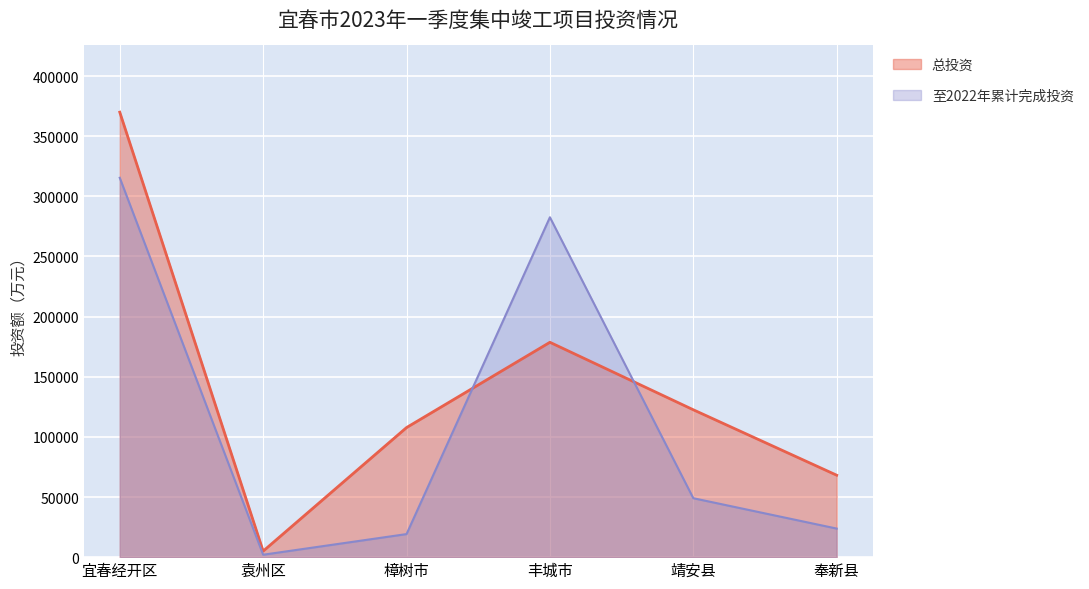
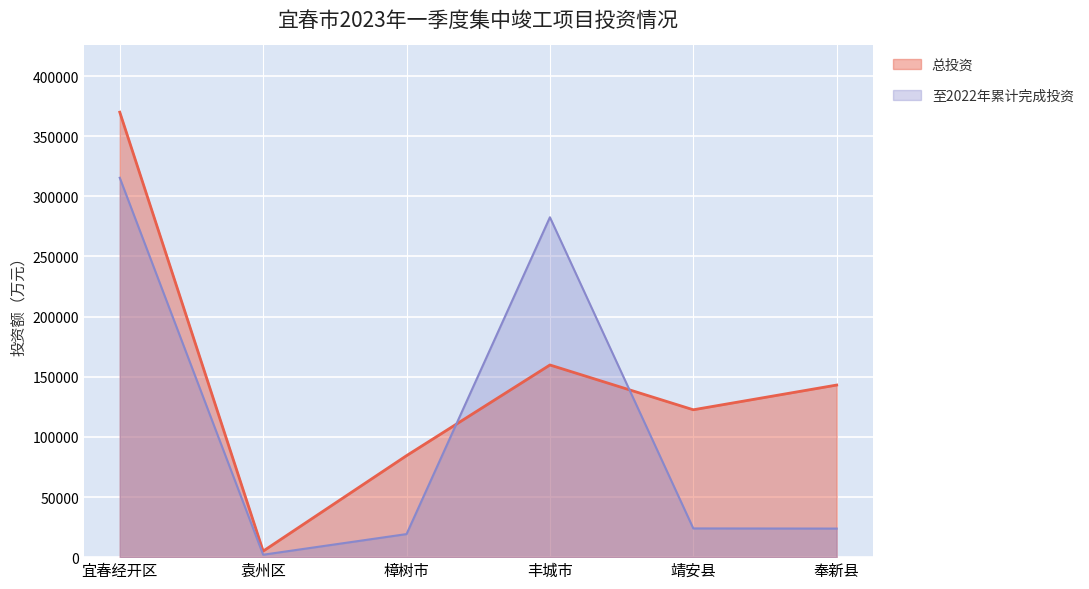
总投资, 樟树市: 108000 -> 84000
总投资, 丰城市: 179000 -> 160000
至2022年累计完成投资, 靖安县: 49000 -> 24000
总投资, 奉新县: 68000 -> 143000
